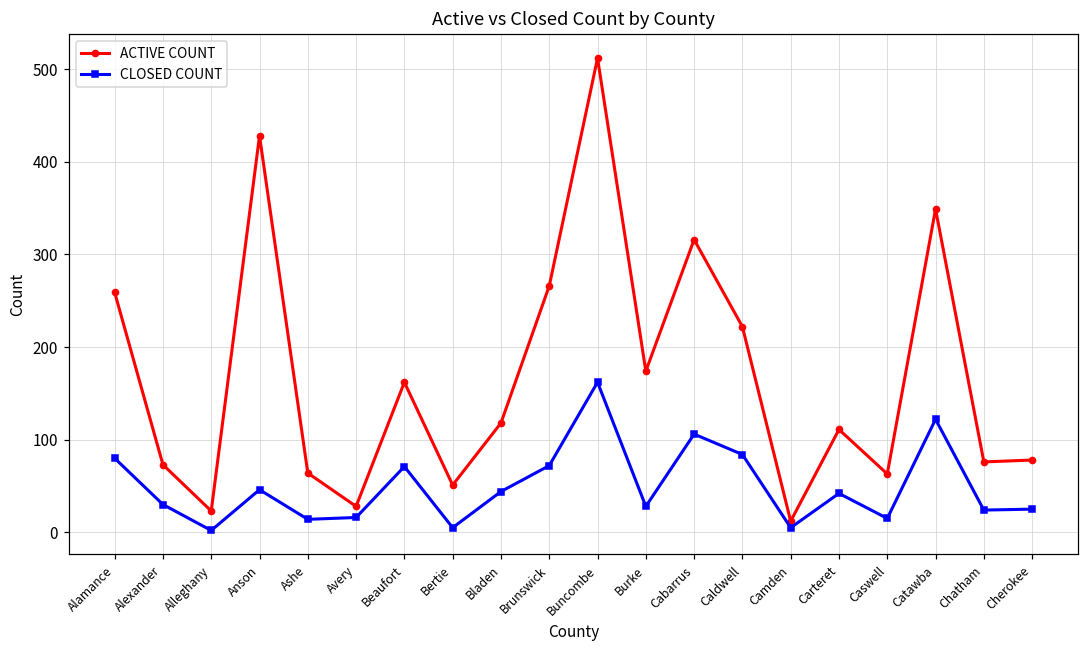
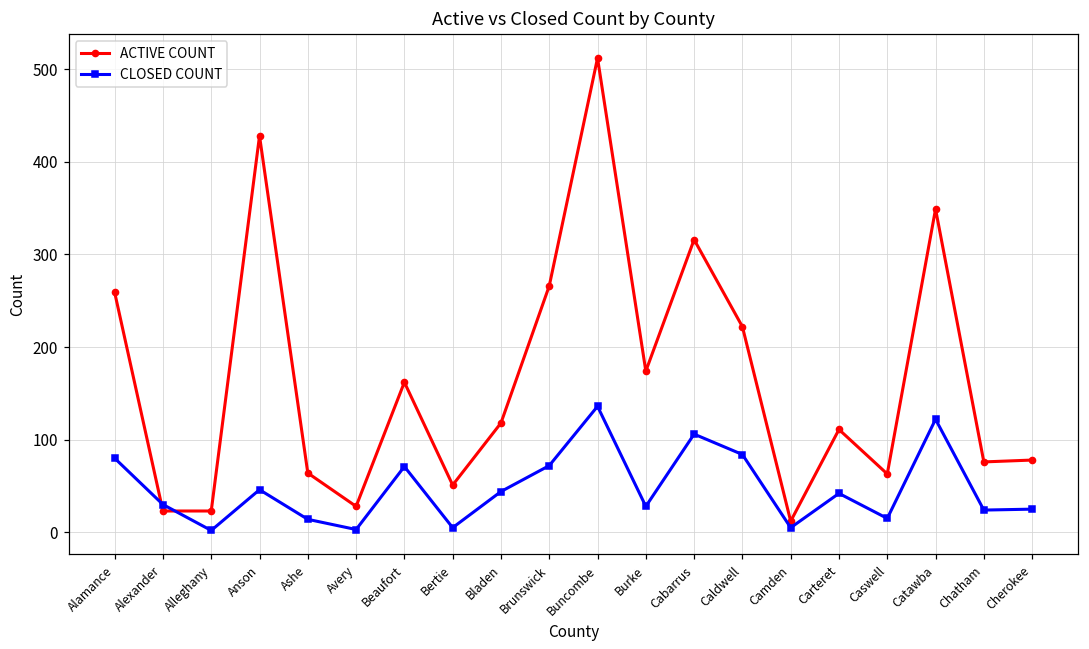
ACTIVE COUNT, Alexander: 70 -> 20
CLOSED COUNT, Avery: 20 -> 0
CLOSED COUNT, Buncombe: 160 -> 140
